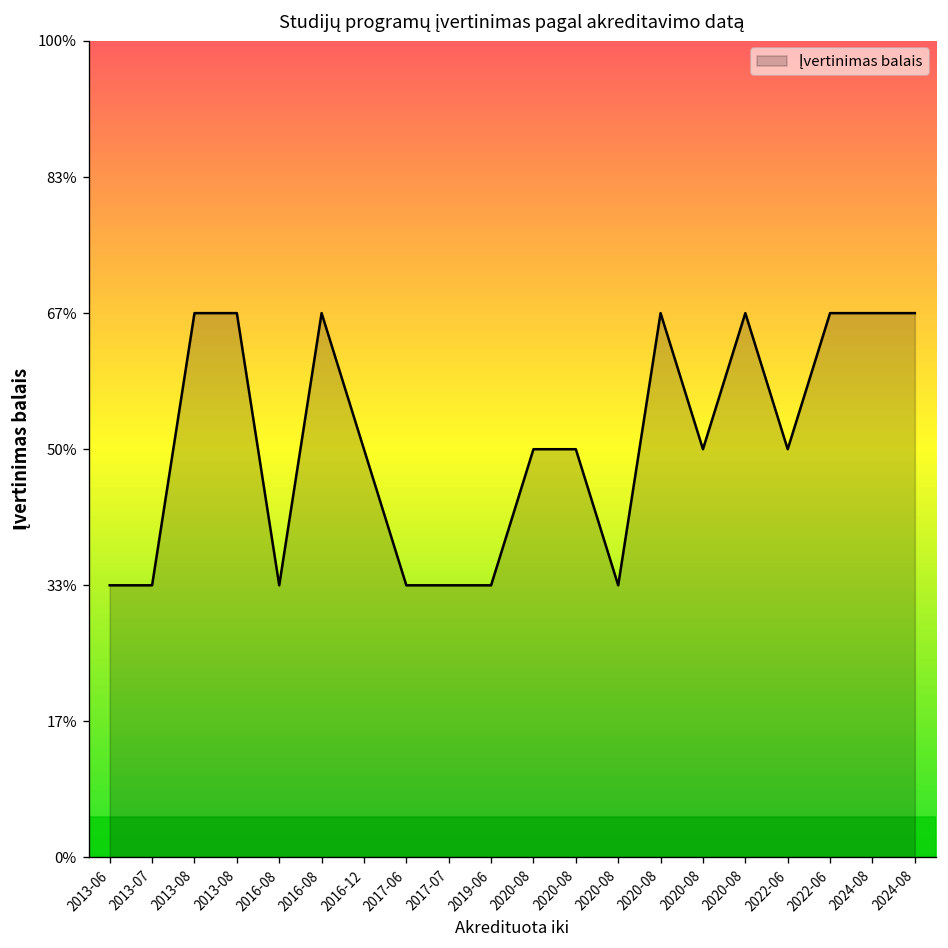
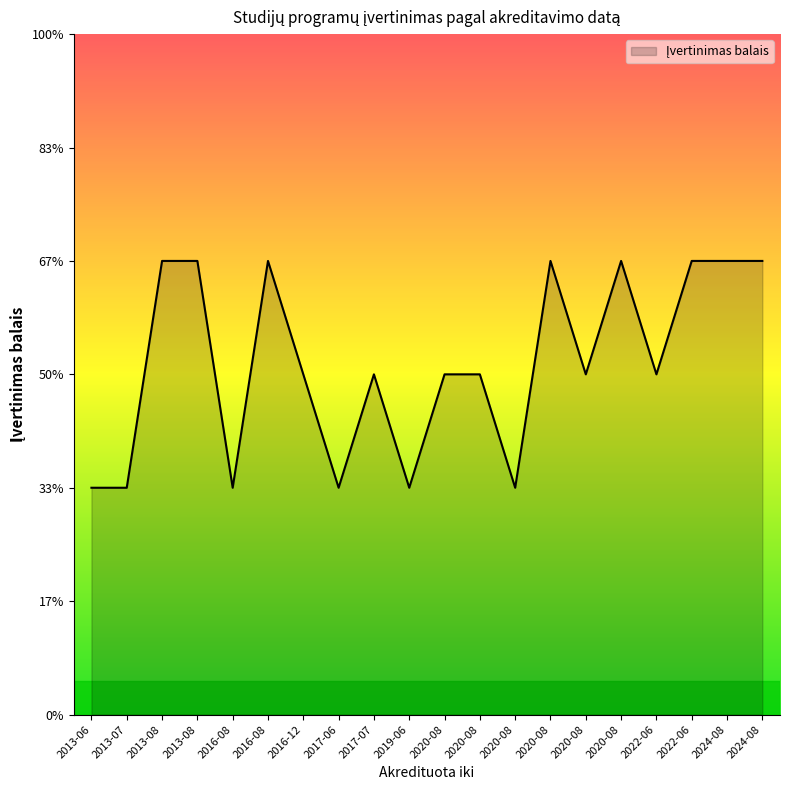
2017-07: 33% -> 50%
